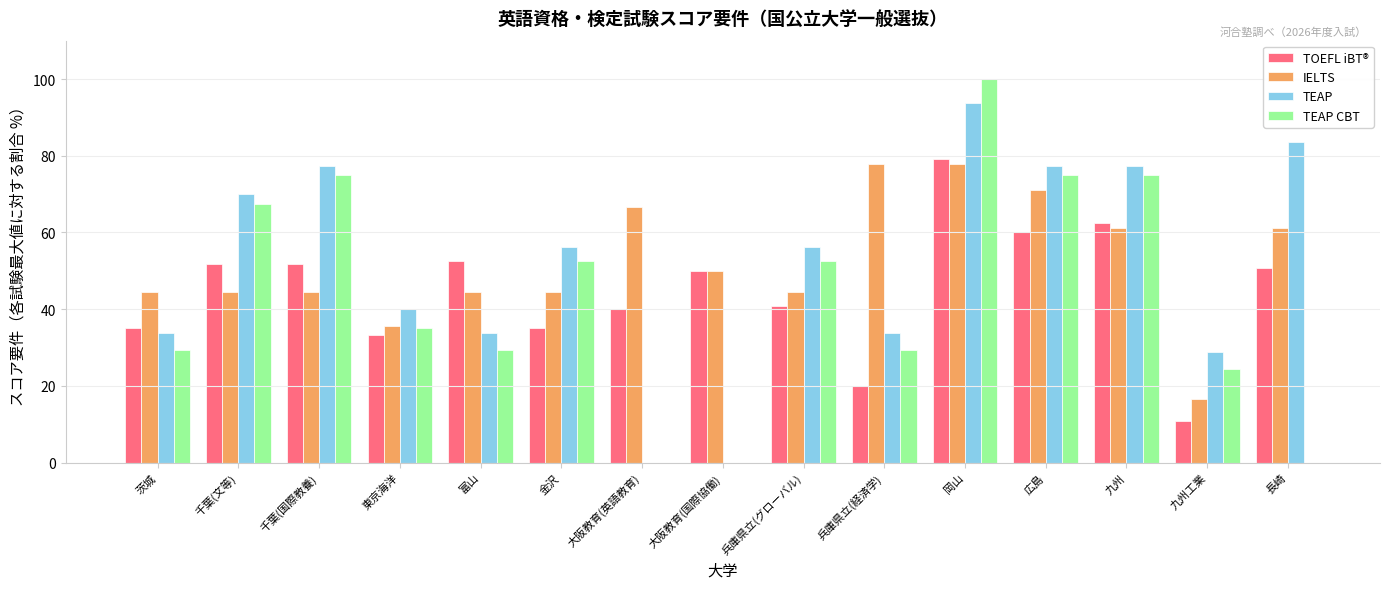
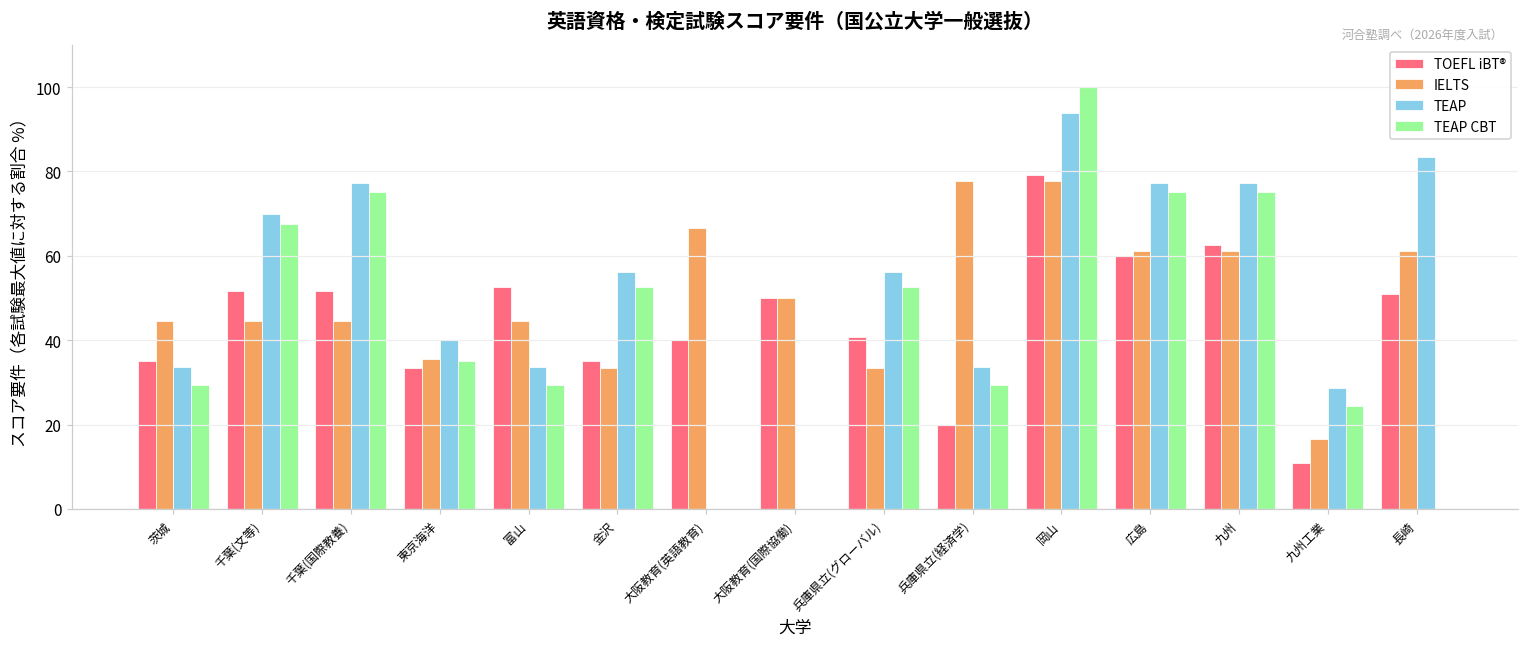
IELTS, 金沢: 44 -> 33
IELTS, 兵庫県立(グローバル): 44 -> 33
IELTS, 広島: 71 -> 61
